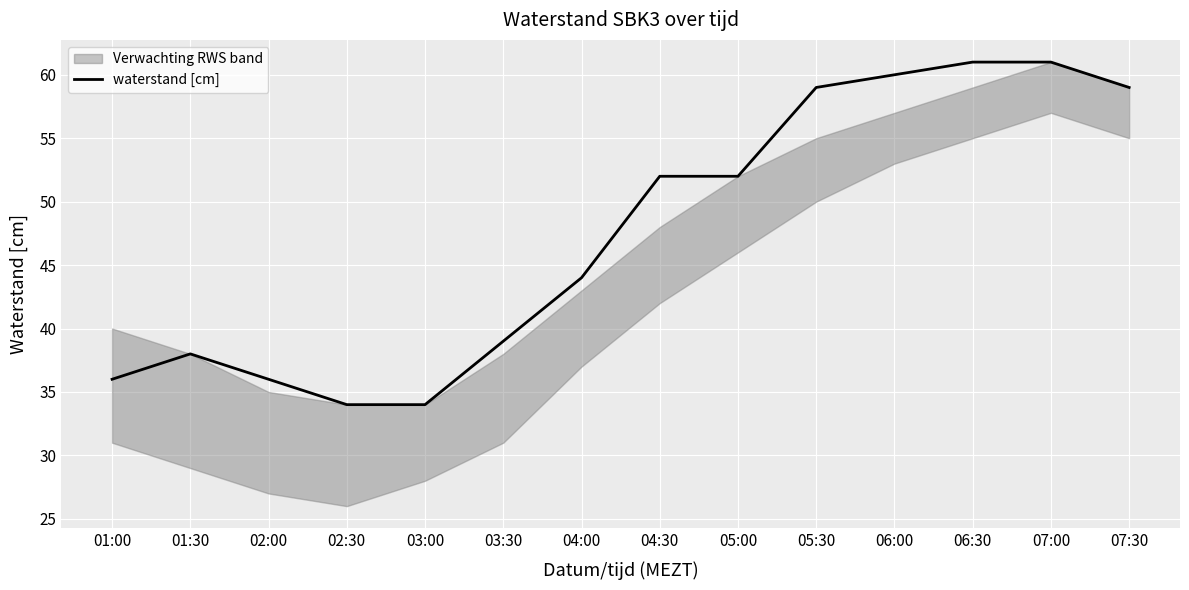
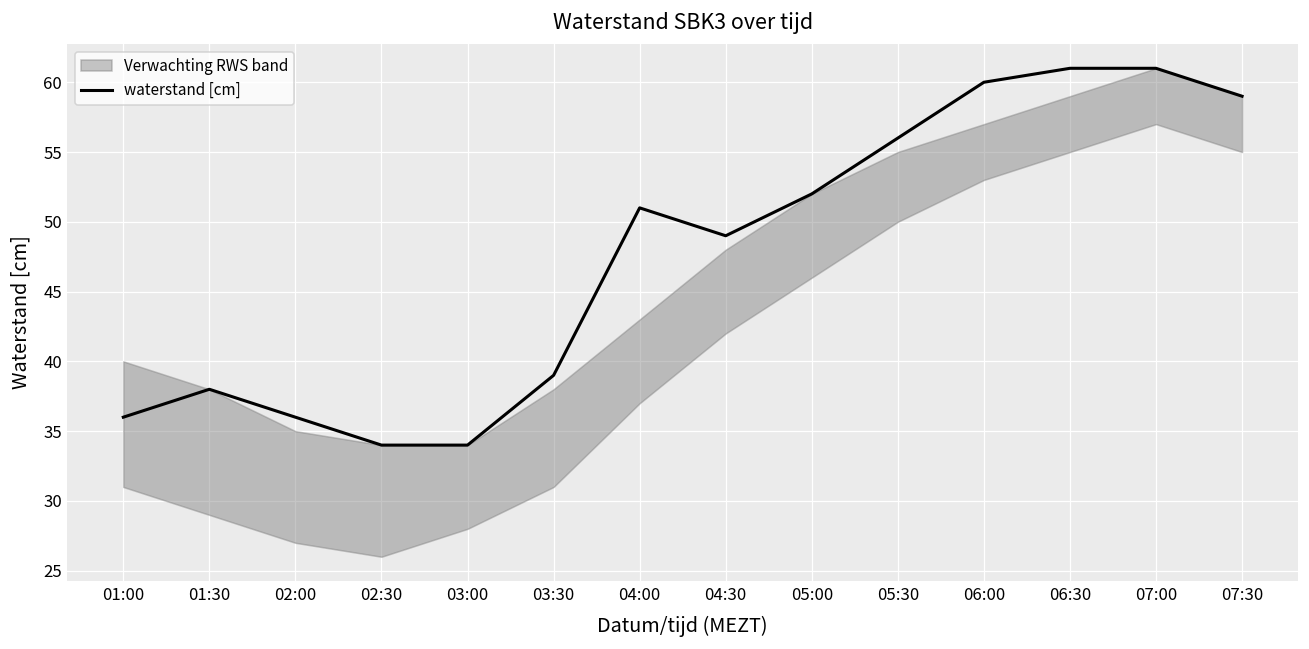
waterstand [cm], 04:00: 44 -> 51
waterstand [cm], 04:30: 52 -> 49
waterstand [cm], 05:30: 59 -> 56
